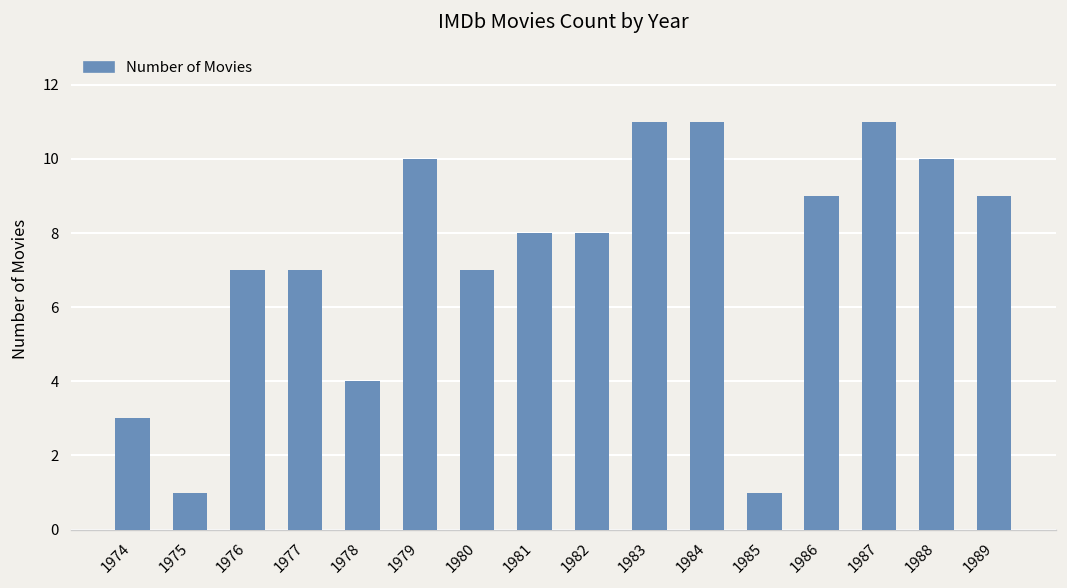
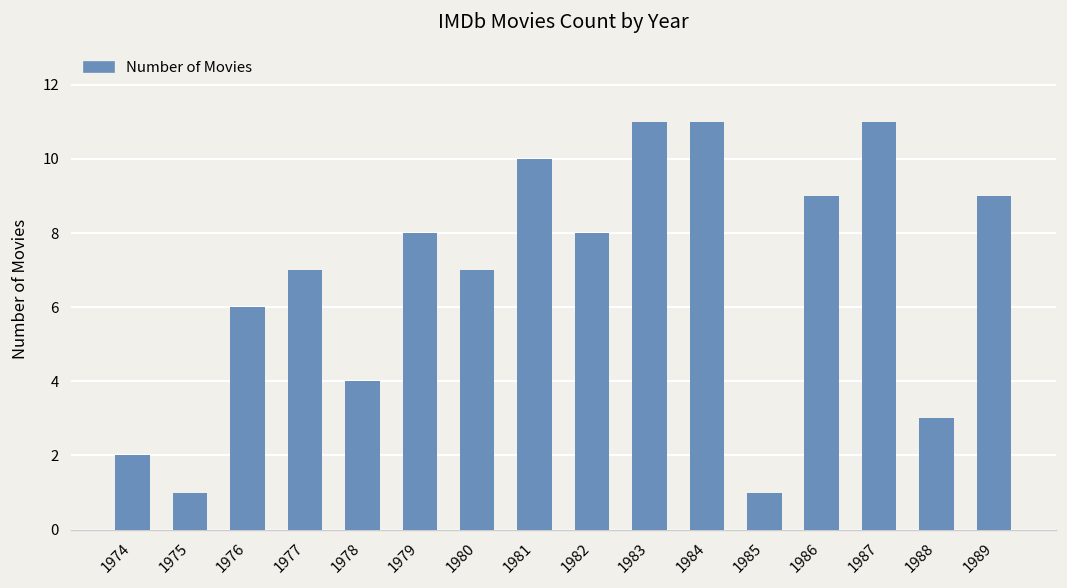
1974: 3 -> 2
1976: 7 -> 6
1979: 10 -> 8
1981: 8 -> 10
1988: 10 -> 3
